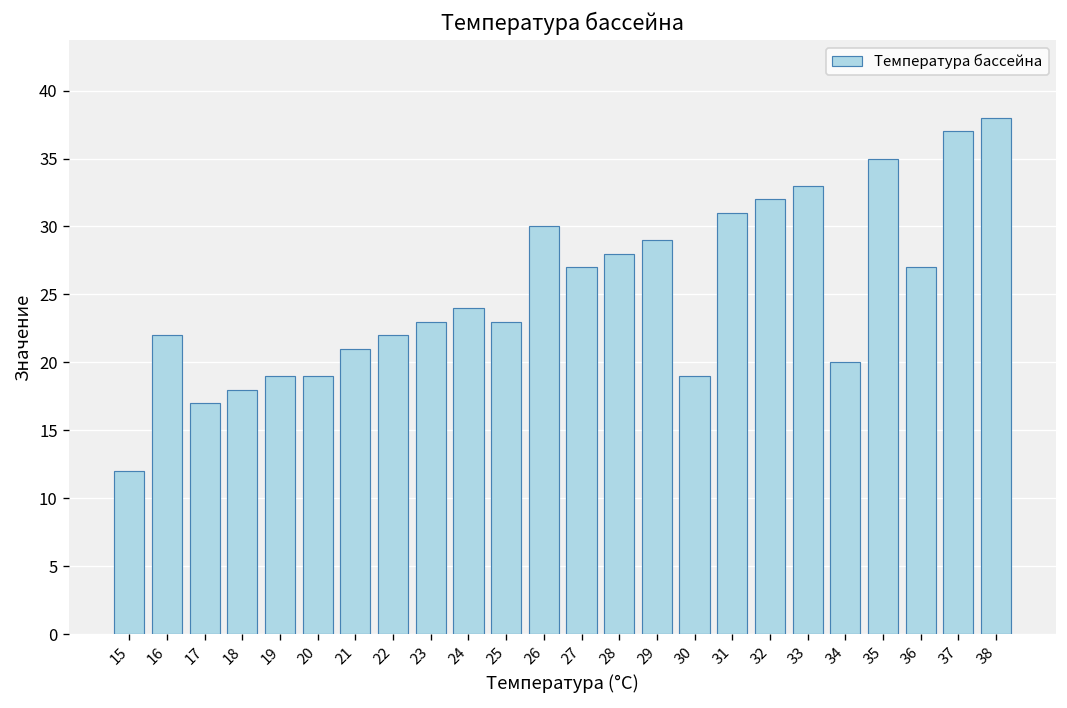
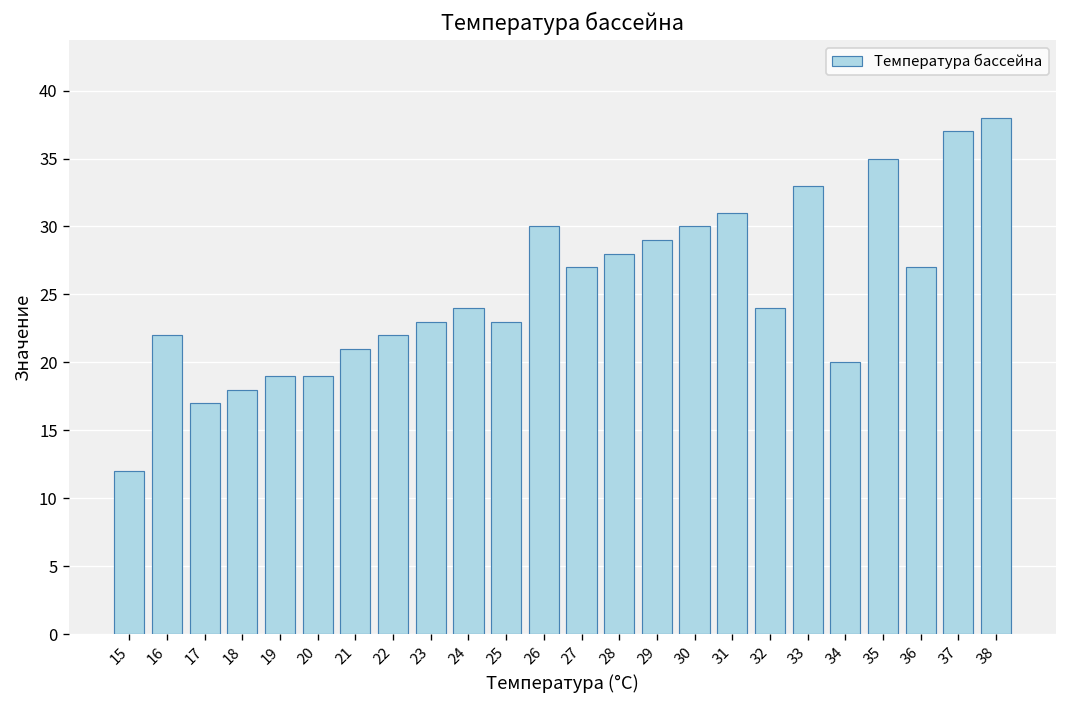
30: 19 -> 30
32: 32 -> 24
